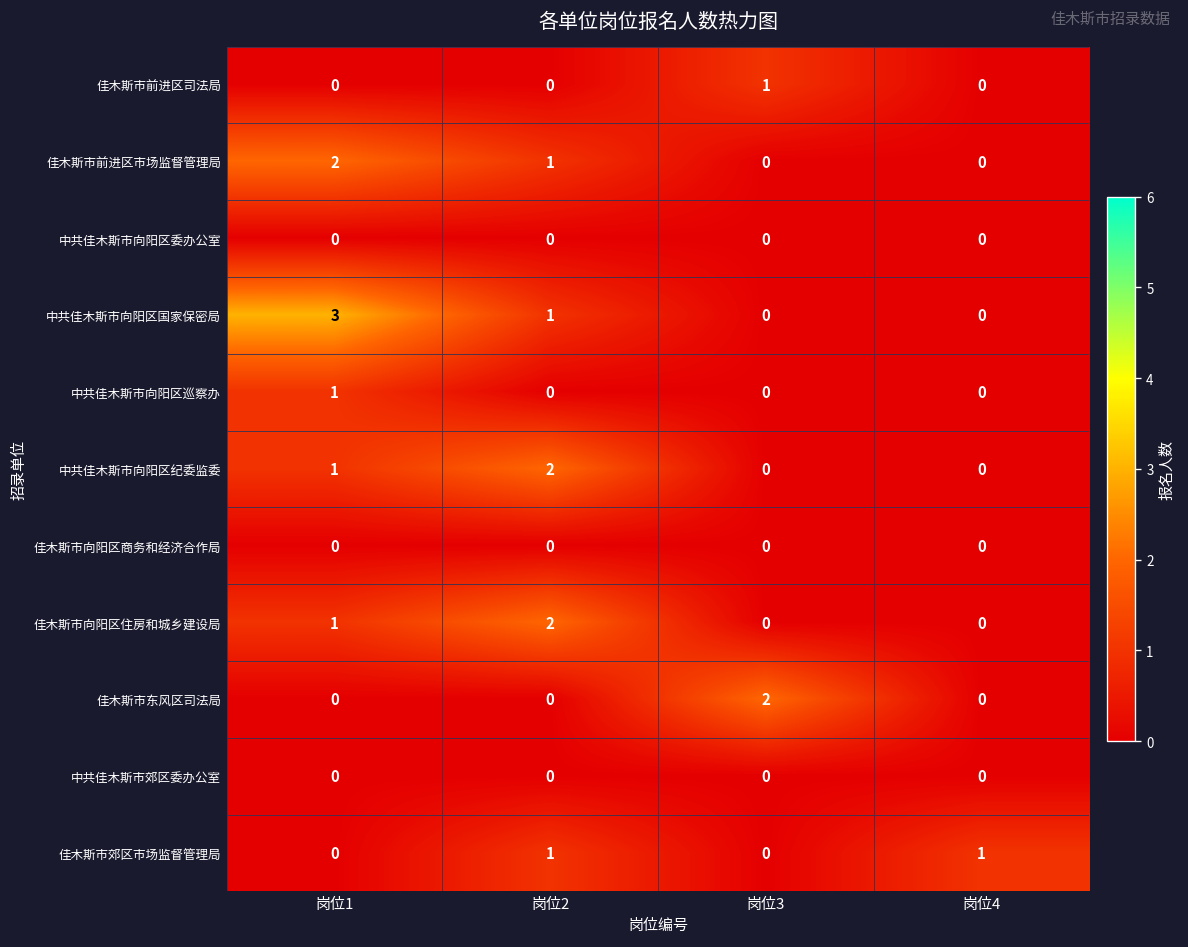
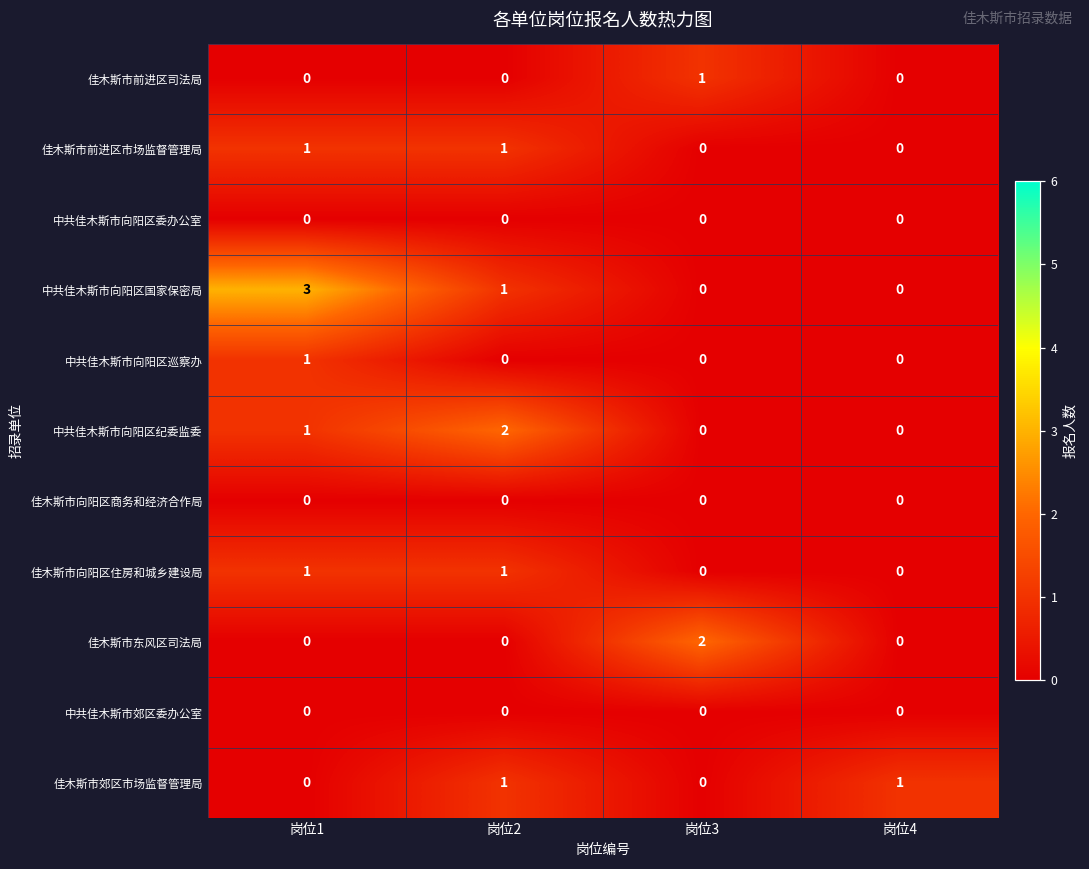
佳木斯市前进区市场监督管理局, 岗位1: 2 -> 1
佳木斯市向阳区住房和城乡建设局, 岗位2: 2 -> 1
